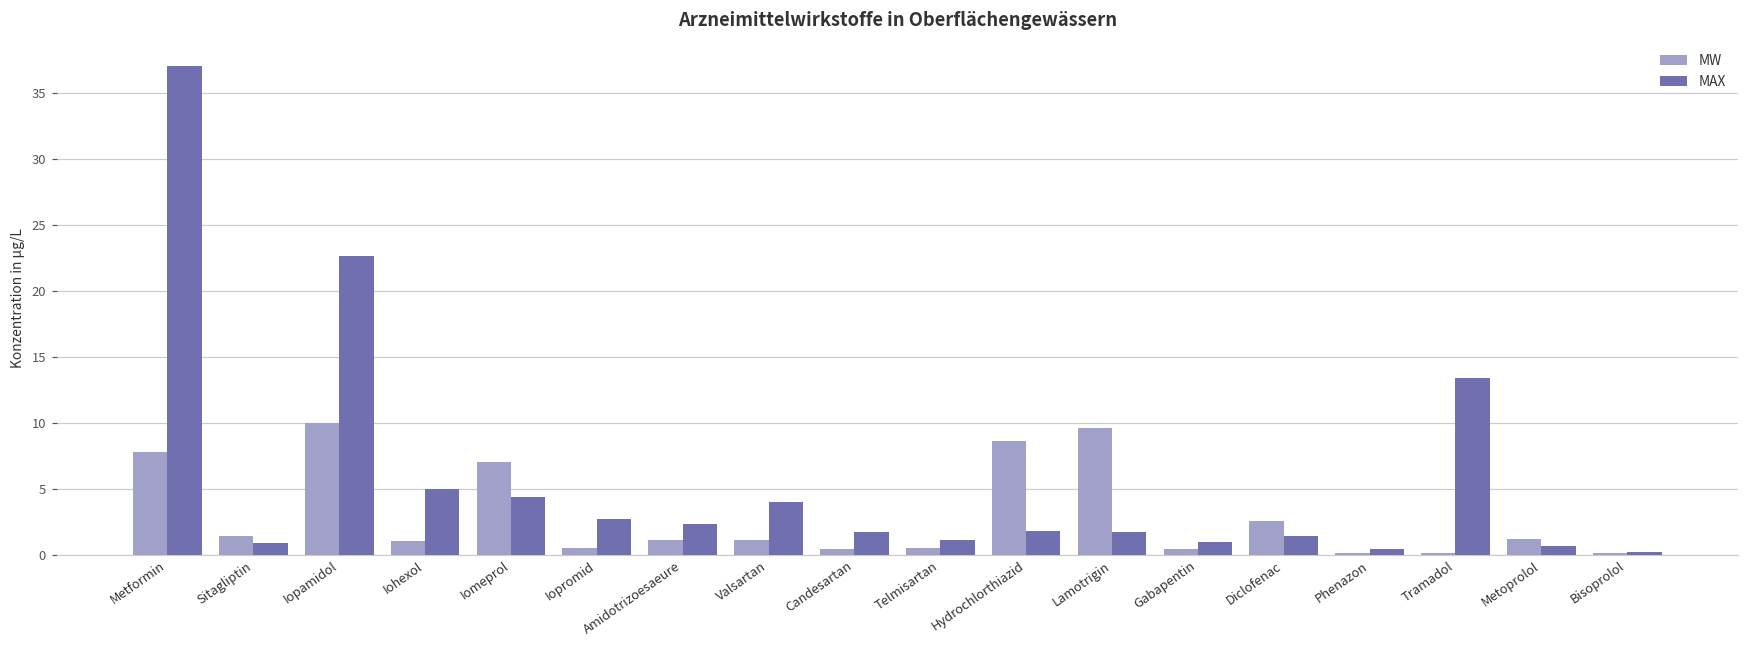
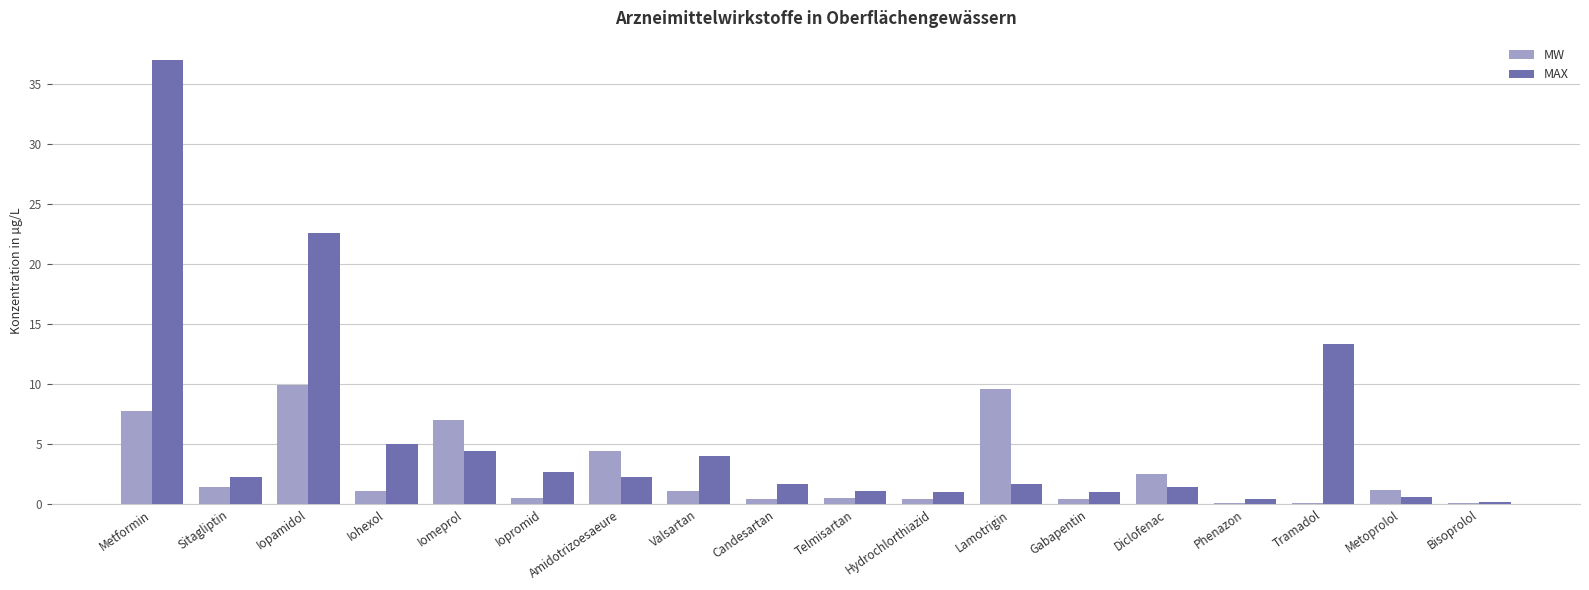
MAX, Sitagliptin: 0.9 -> 2.3
MW, Amidotrizoesaeure: 1.1 -> 4.4
MW, Hydrochlorthiazid: 8.6 -> 0.5
MAX, Hydrochlorthiazid: 1.8 -> 1.0
